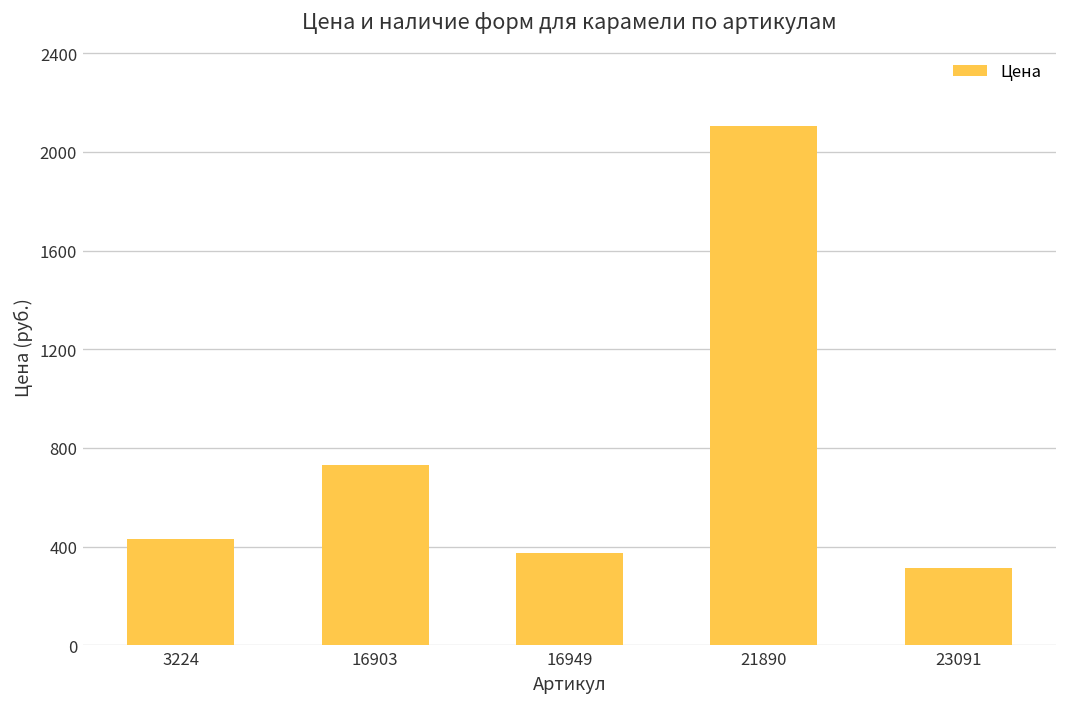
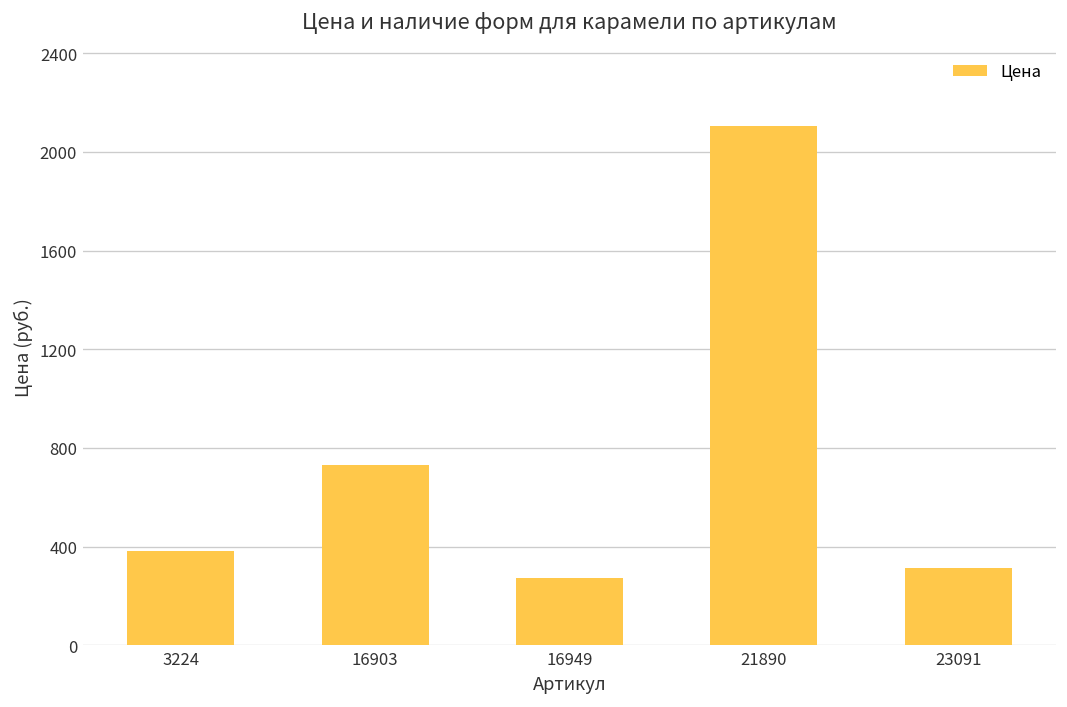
3224: 430 -> 380
16949: 370 -> 270
